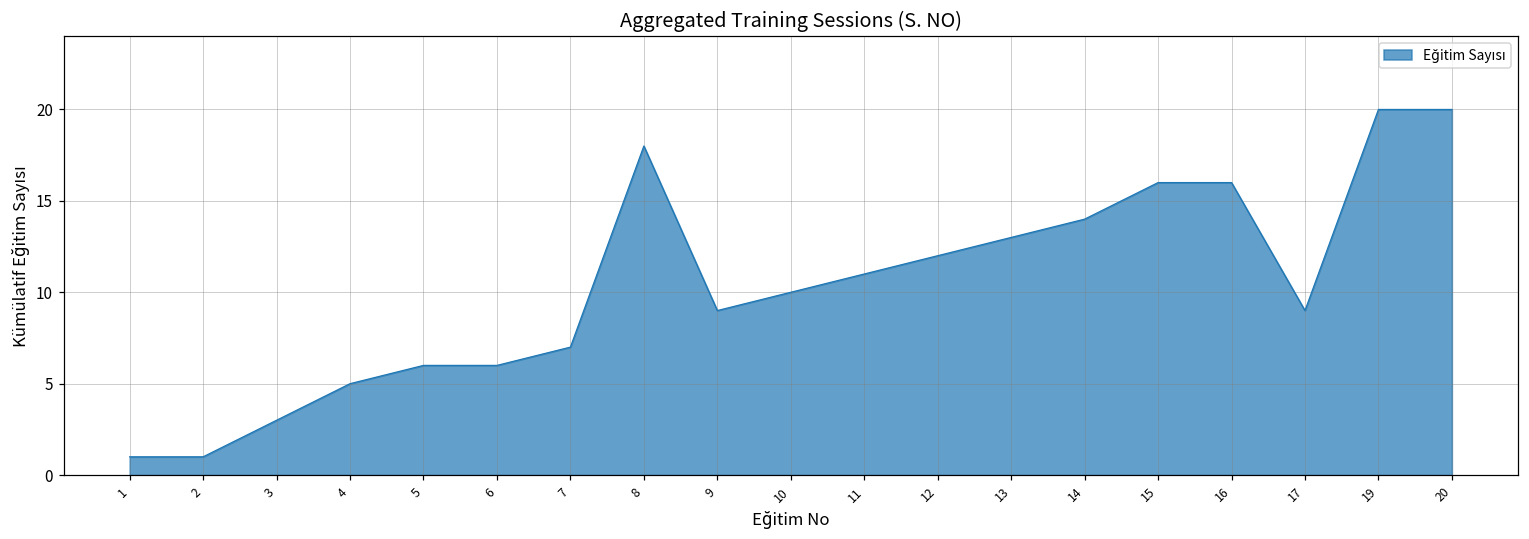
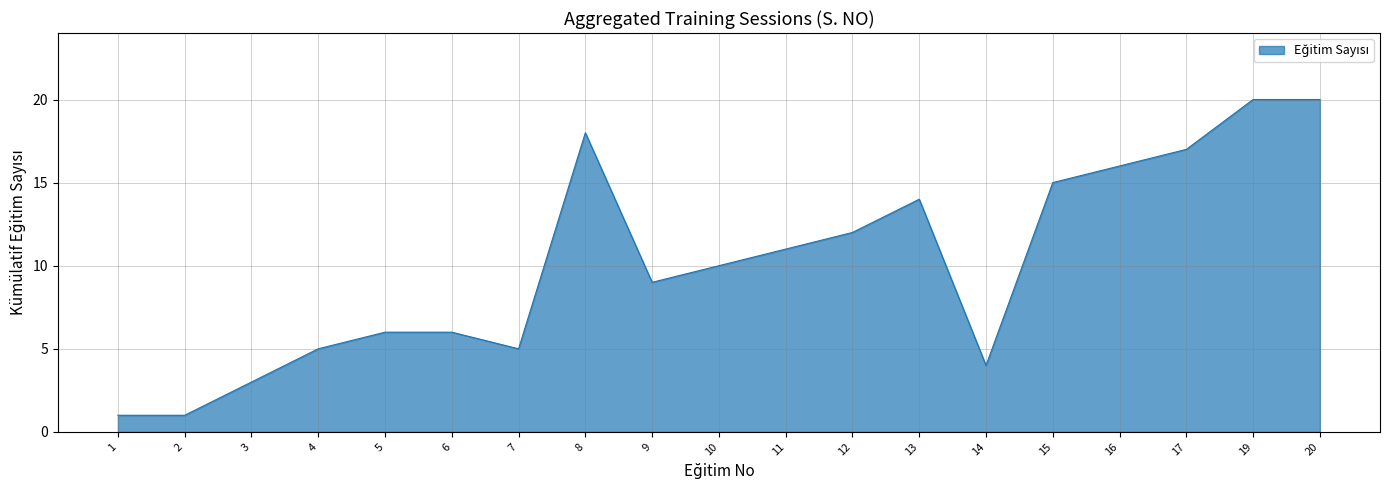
7: 7 -> 5
13: 13 -> 14
14: 14 -> 4
15: 16 -> 15
17: 9 -> 17
